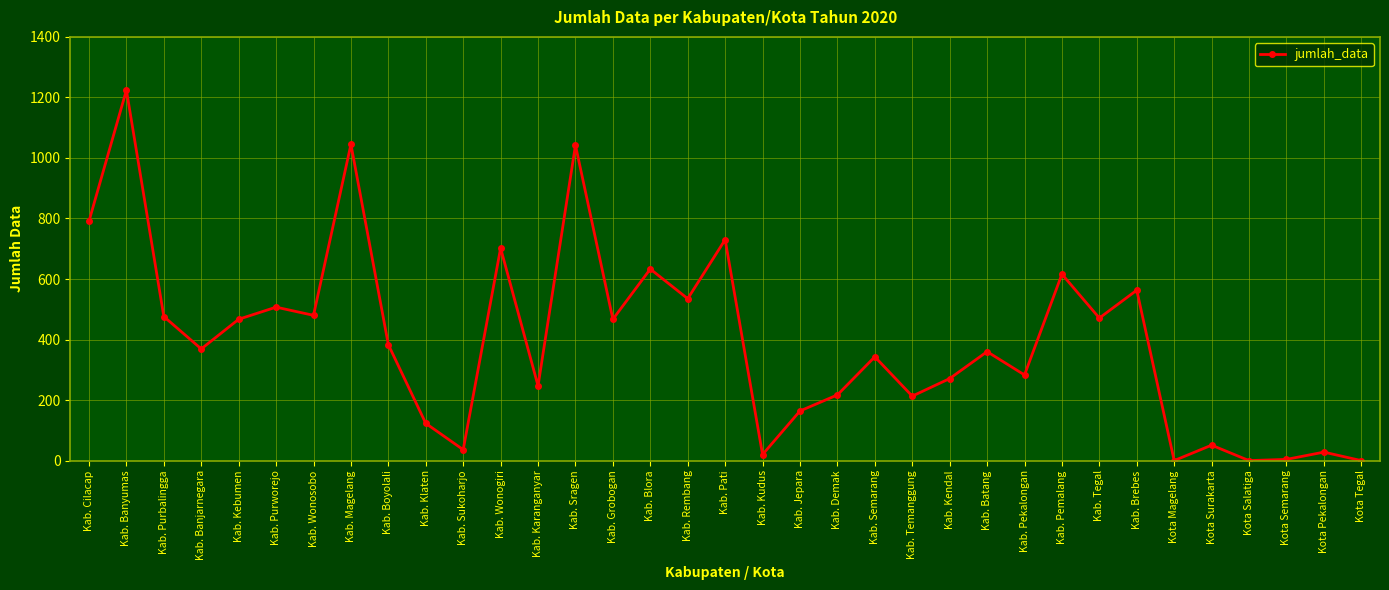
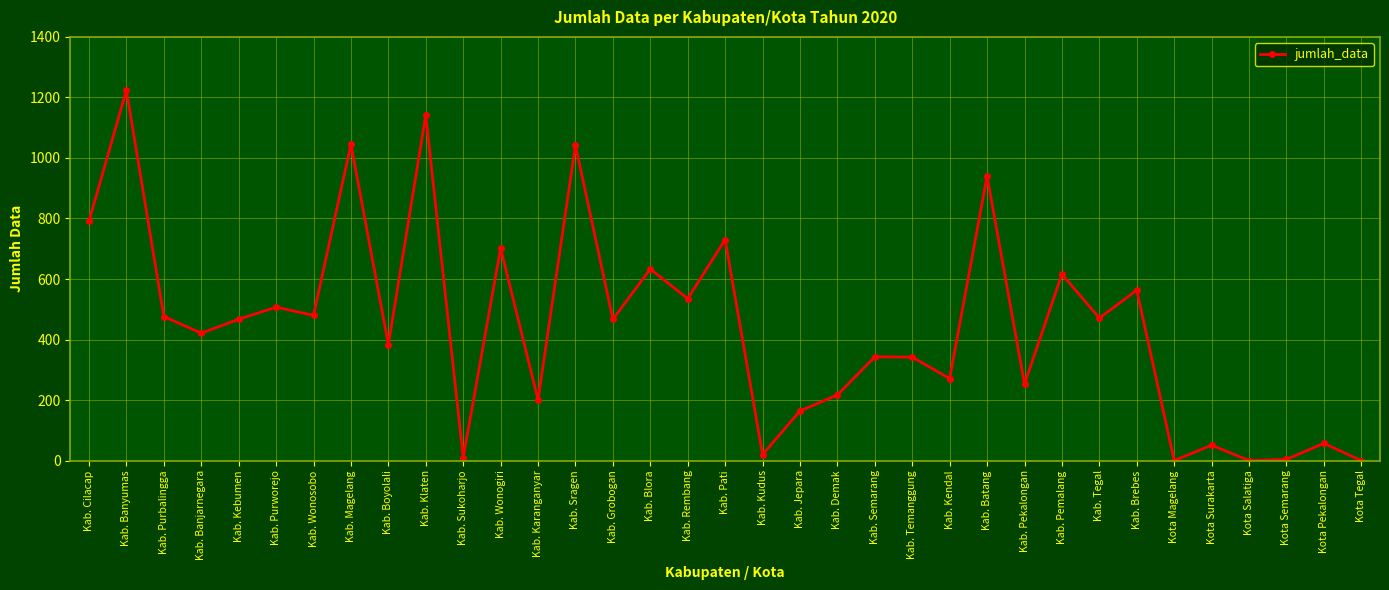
Kab. Banjarnegara: 370 -> 420
Kab. Klaten: 120 -> 1140
Kab. Sukoharjo: 40 -> 10
Kab. Karanganyar: 250 -> 200
Kab. Temanggung: 210 -> 340
Kab. Batang: 360 -> 940
Kab. Pekalongan: 280 -> 250
Kota Pekalongan: 30 -> 60
